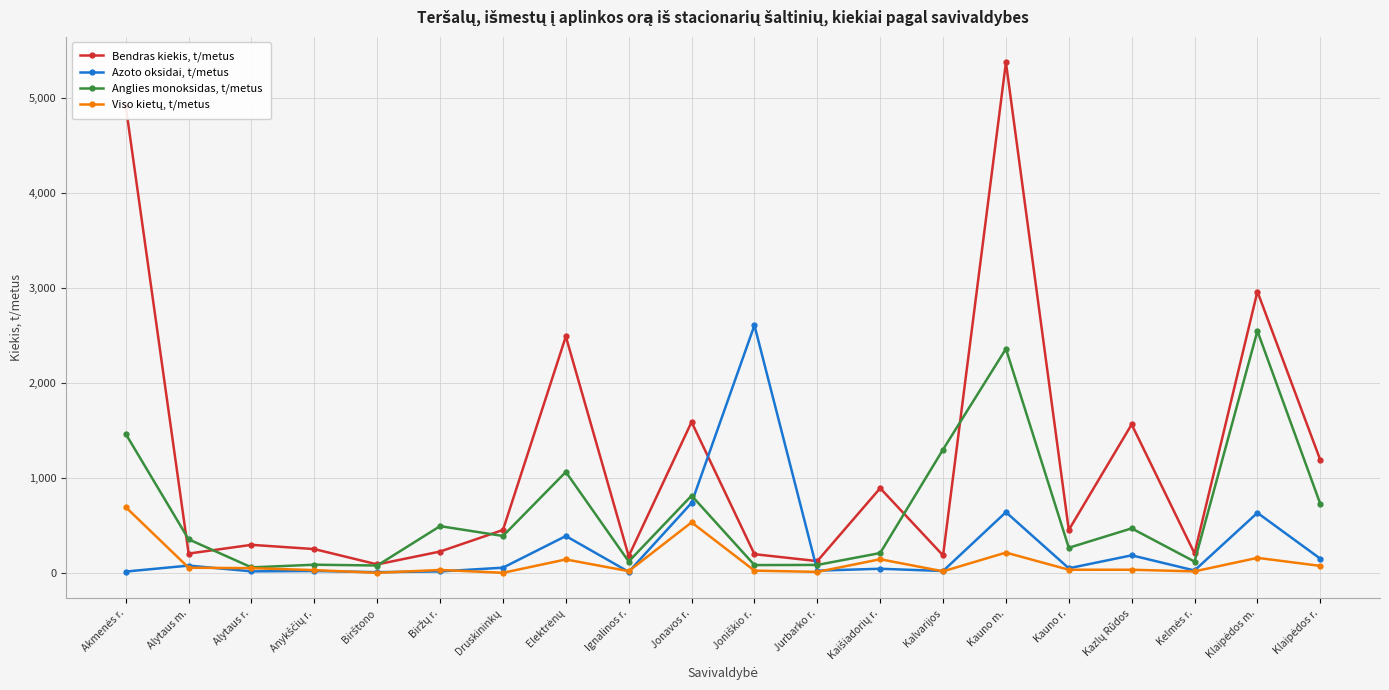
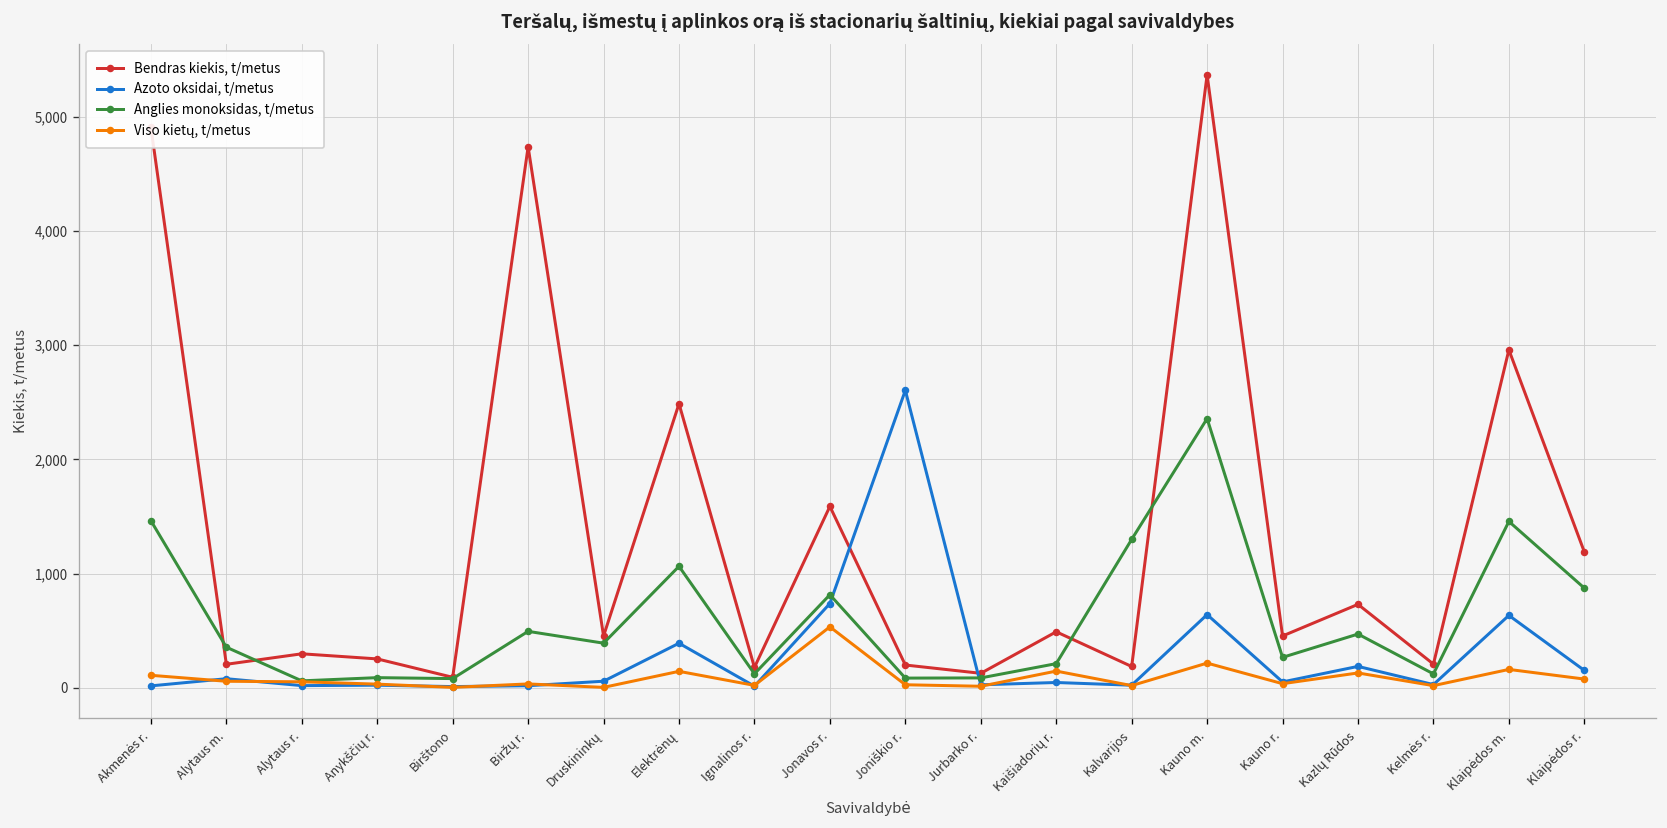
Viso kietų, t/metus, Akmenės r.: 700 -> 100
Bendras kiekis, t/metus, Biržų r.: 200 -> 4,700
Bendras kiekis, t/metus, Kaišiadorių r.: 900 -> 500
Bendras kiekis, t/metus, Kazlų Rūdos: 1,600 -> 700
Viso kietų, t/metus, Kazlų Rūdos: 0 -> 100
Anglies monoksidas, t/metus, Klaipėdos m.: 2,500 -> 1,500
Anglies monoksidas, t/metus, Klaipėdos r.: 700 -> 900
